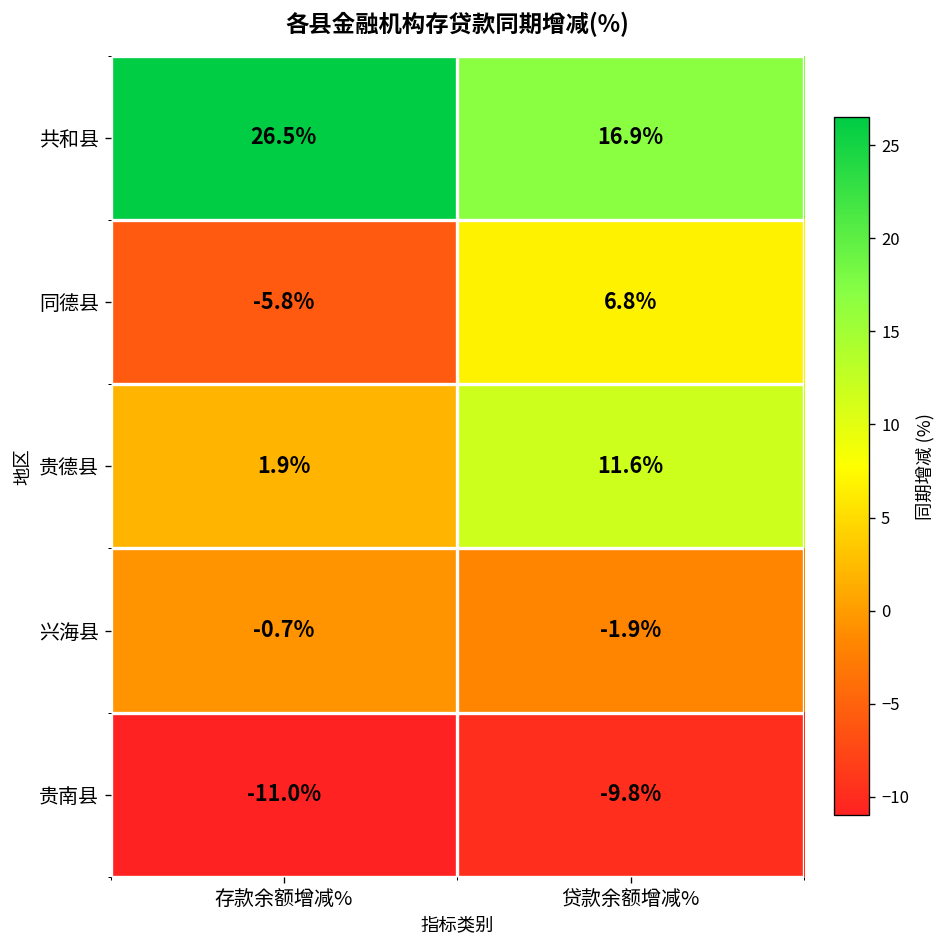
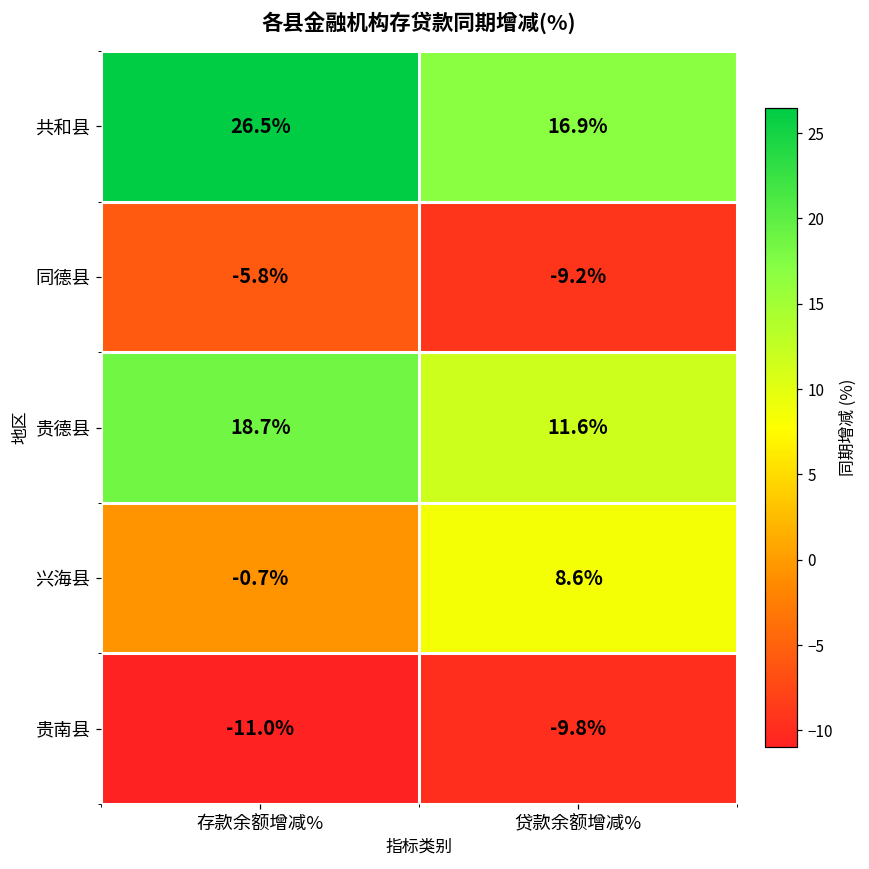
同德县, 贷款余额增减%: 6.8% -> -9.2%
贵德县, 存款余额增减%: 1.9% -> 18.7%
兴海县, 贷款余额增减%: -1.9% -> 8.6%
